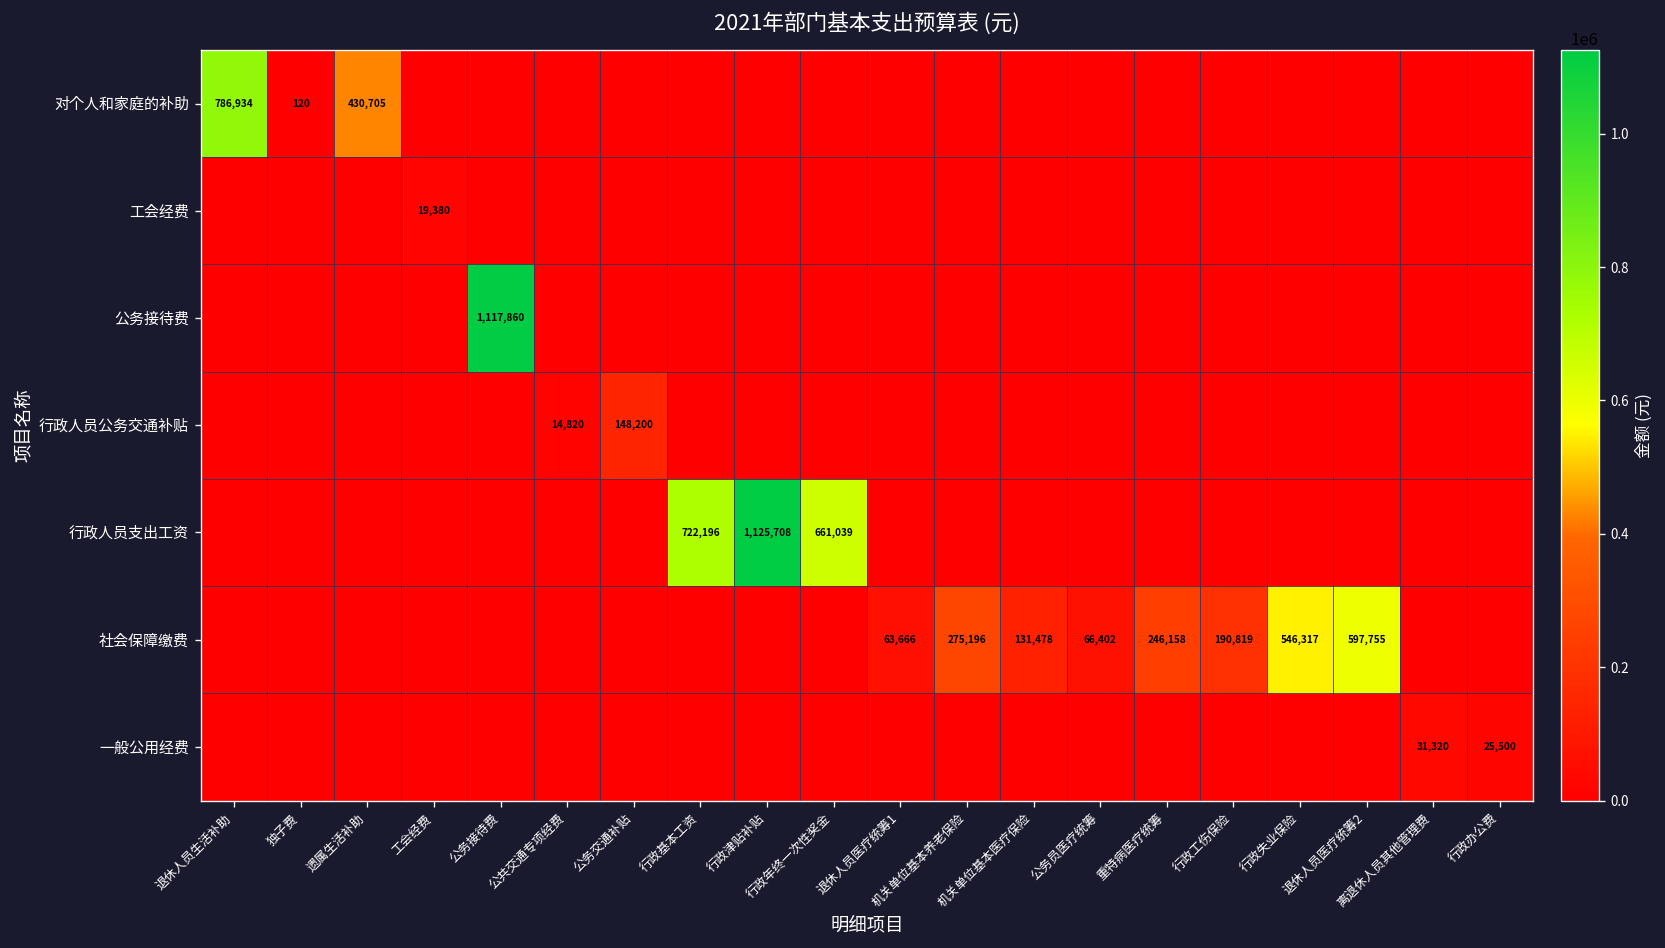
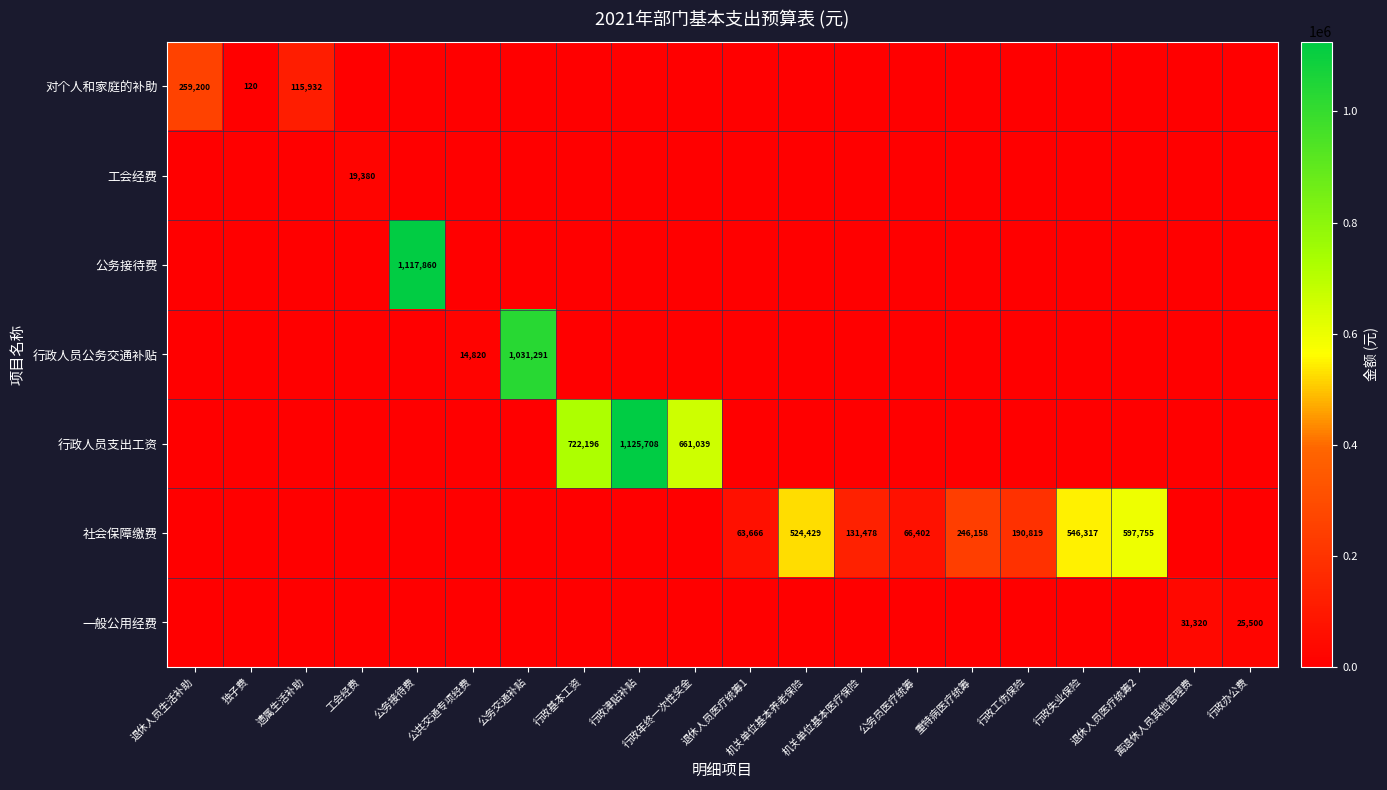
对个人和家庭的补助, 退休人员生活补助: 786,934 -> 259,200
对个人和家庭的补助, 遗属生活补助: 430,705 -> 115,932
行政人员公务交通补贴, 公务交通补贴: 148,200 -> 1,031,291
社会保障缴费, 机关单位基本养老保险: 275,196 -> 524,429
